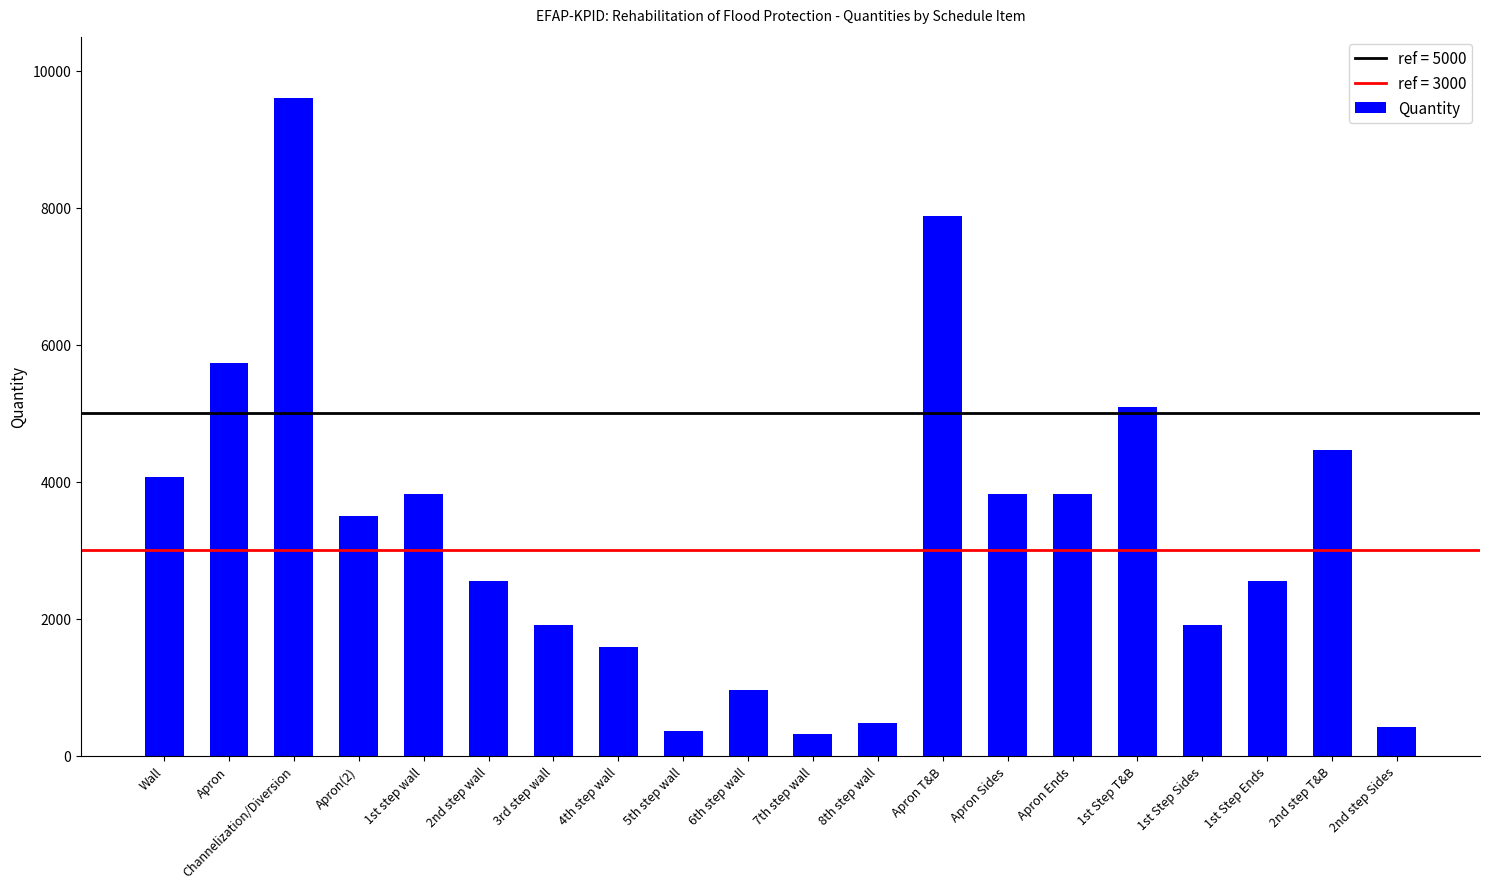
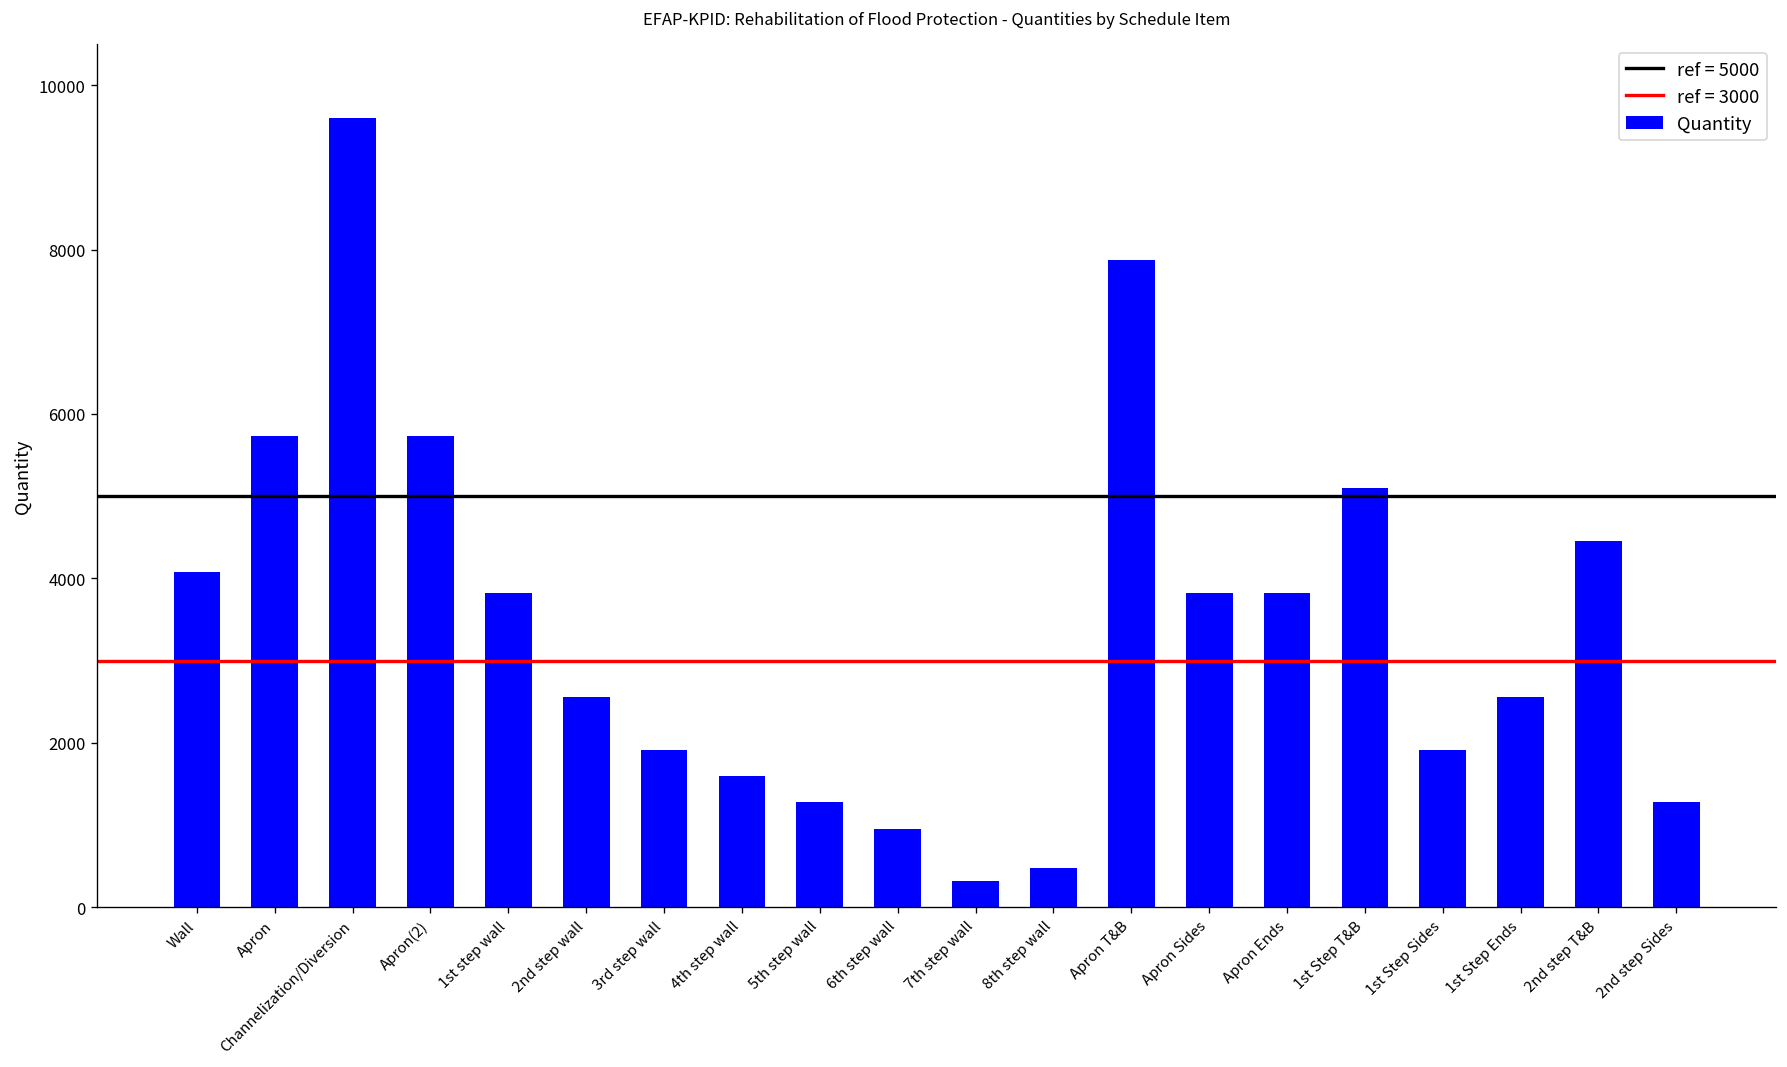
Apron(2): 3500 -> 5700
5th step wall: 400 -> 1300
2nd step Sides: 400 -> 1300
